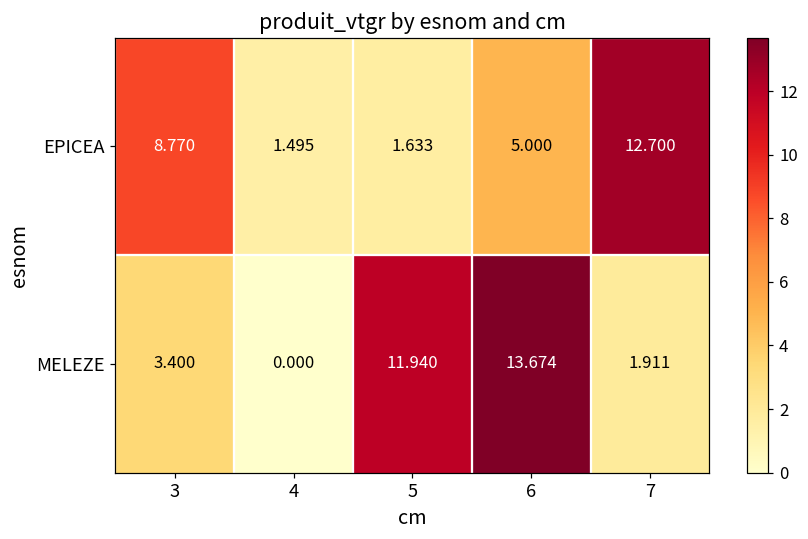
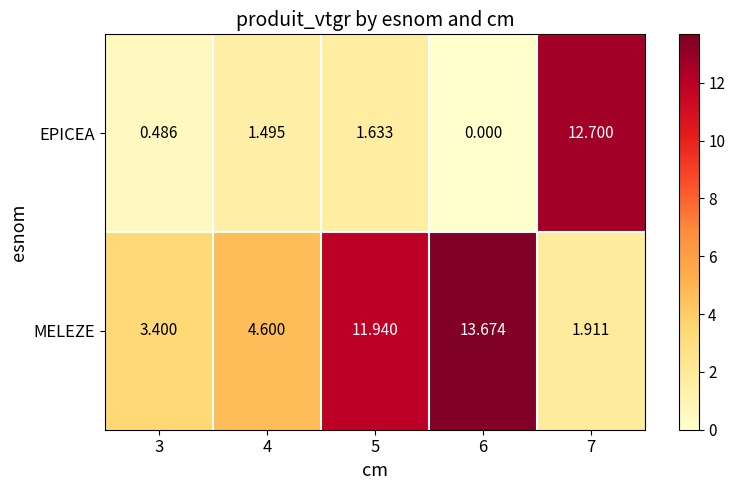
EPICEA, 3: 8.770 -> 0.486
EPICEA, 6: 5.000 -> 0.000
MELEZE, 4: 0.000 -> 4.600
